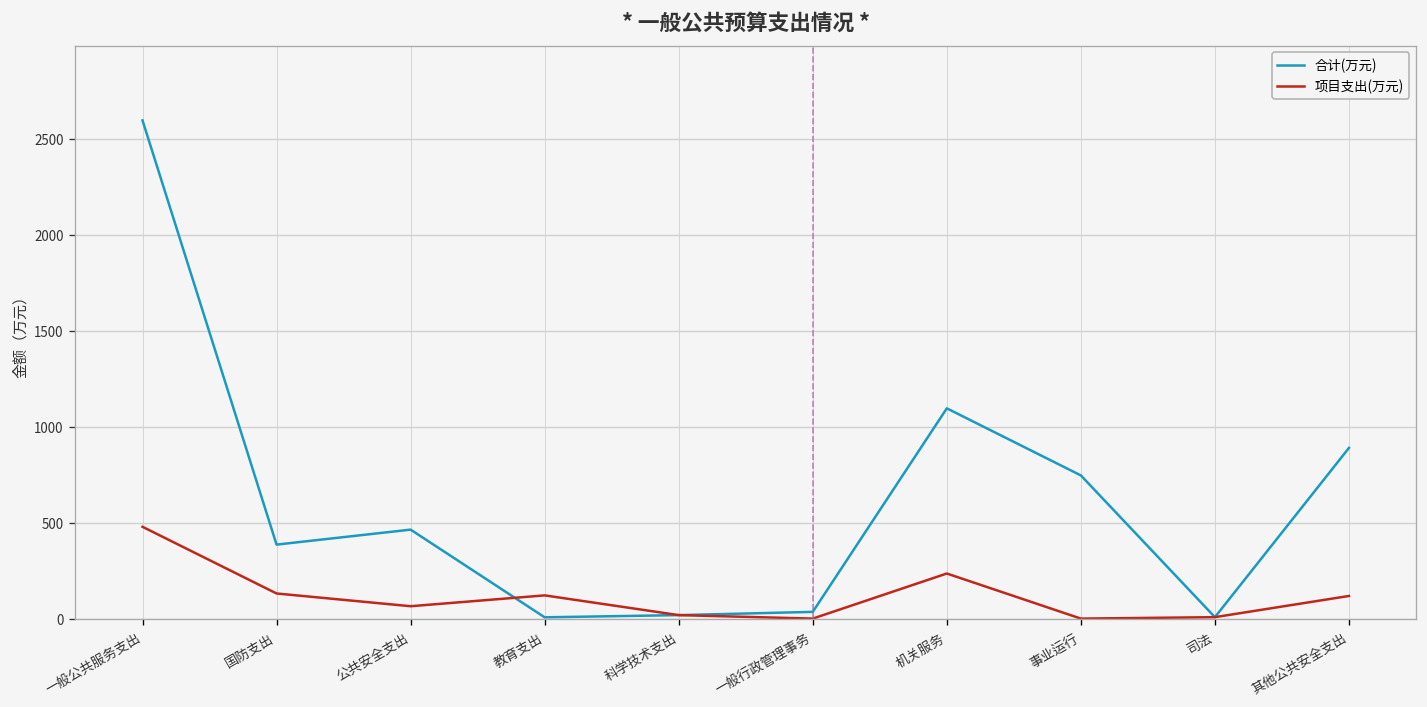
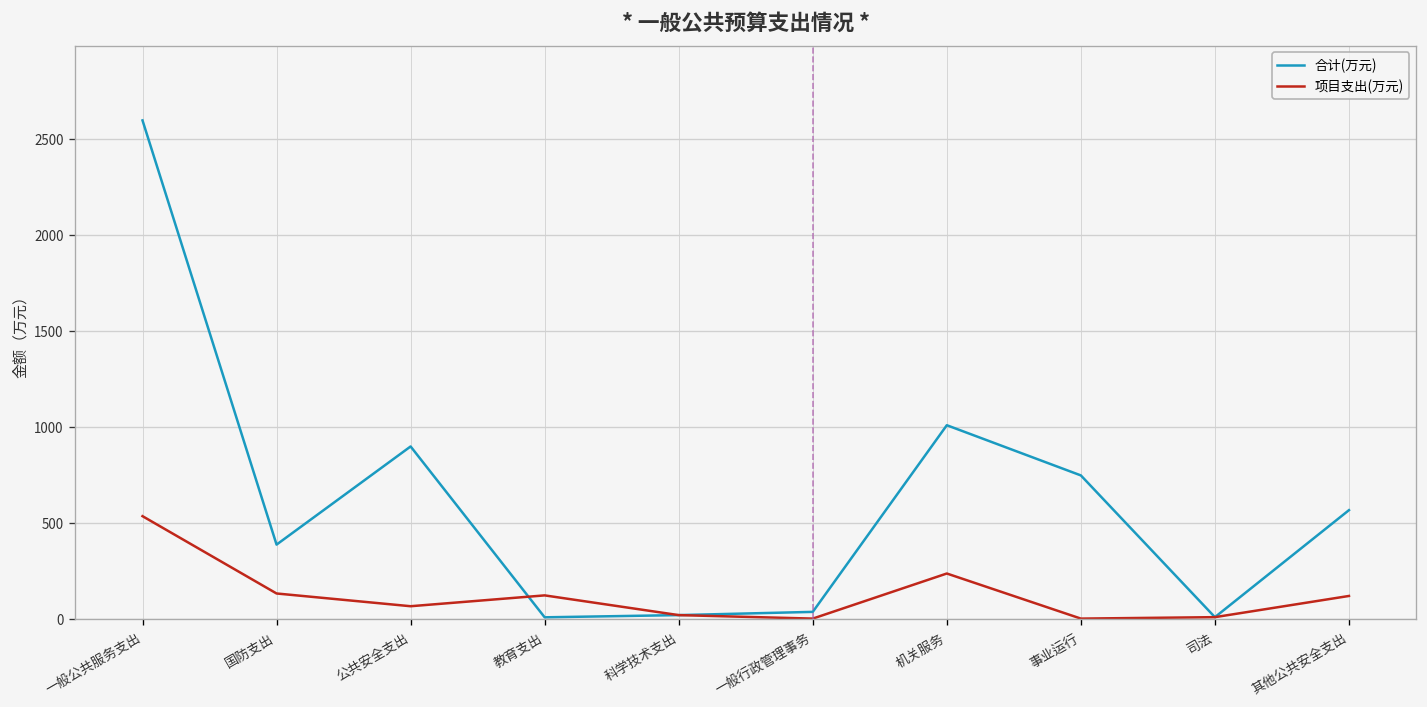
项目支出(万元), 一般公共服务支出: 480 -> 530
合计(万元), 公共安全支出: 460 -> 900
合计(万元), 机关服务: 1100 -> 1010
合计(万元), 其他公共安全支出: 890 -> 570
